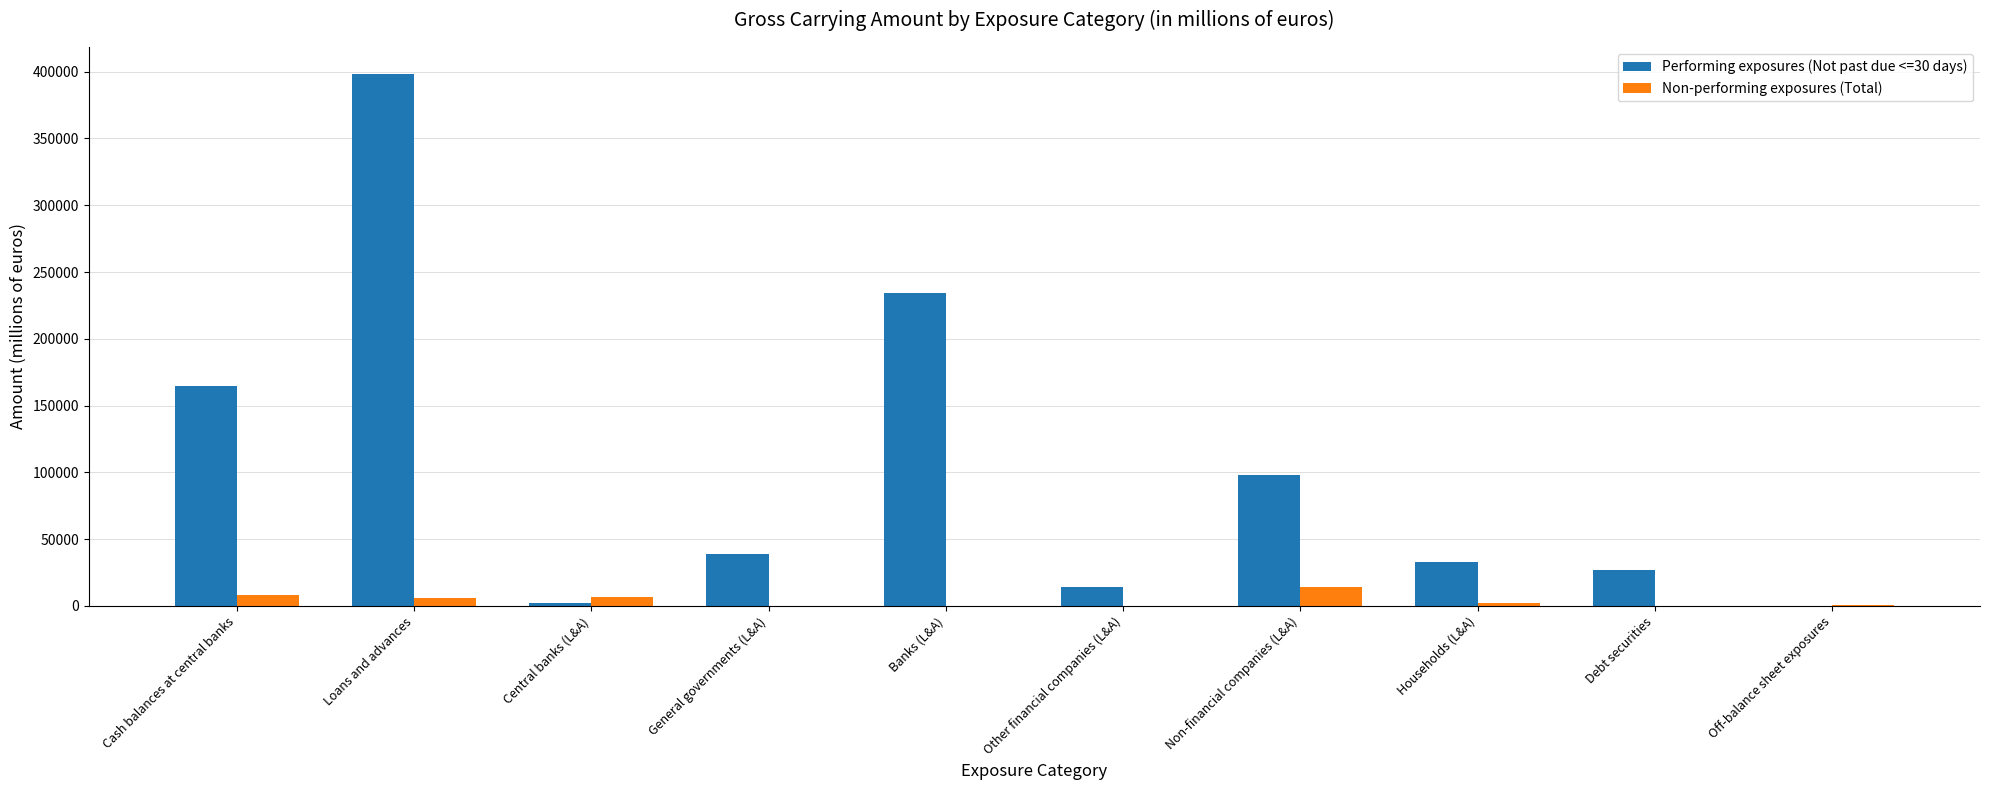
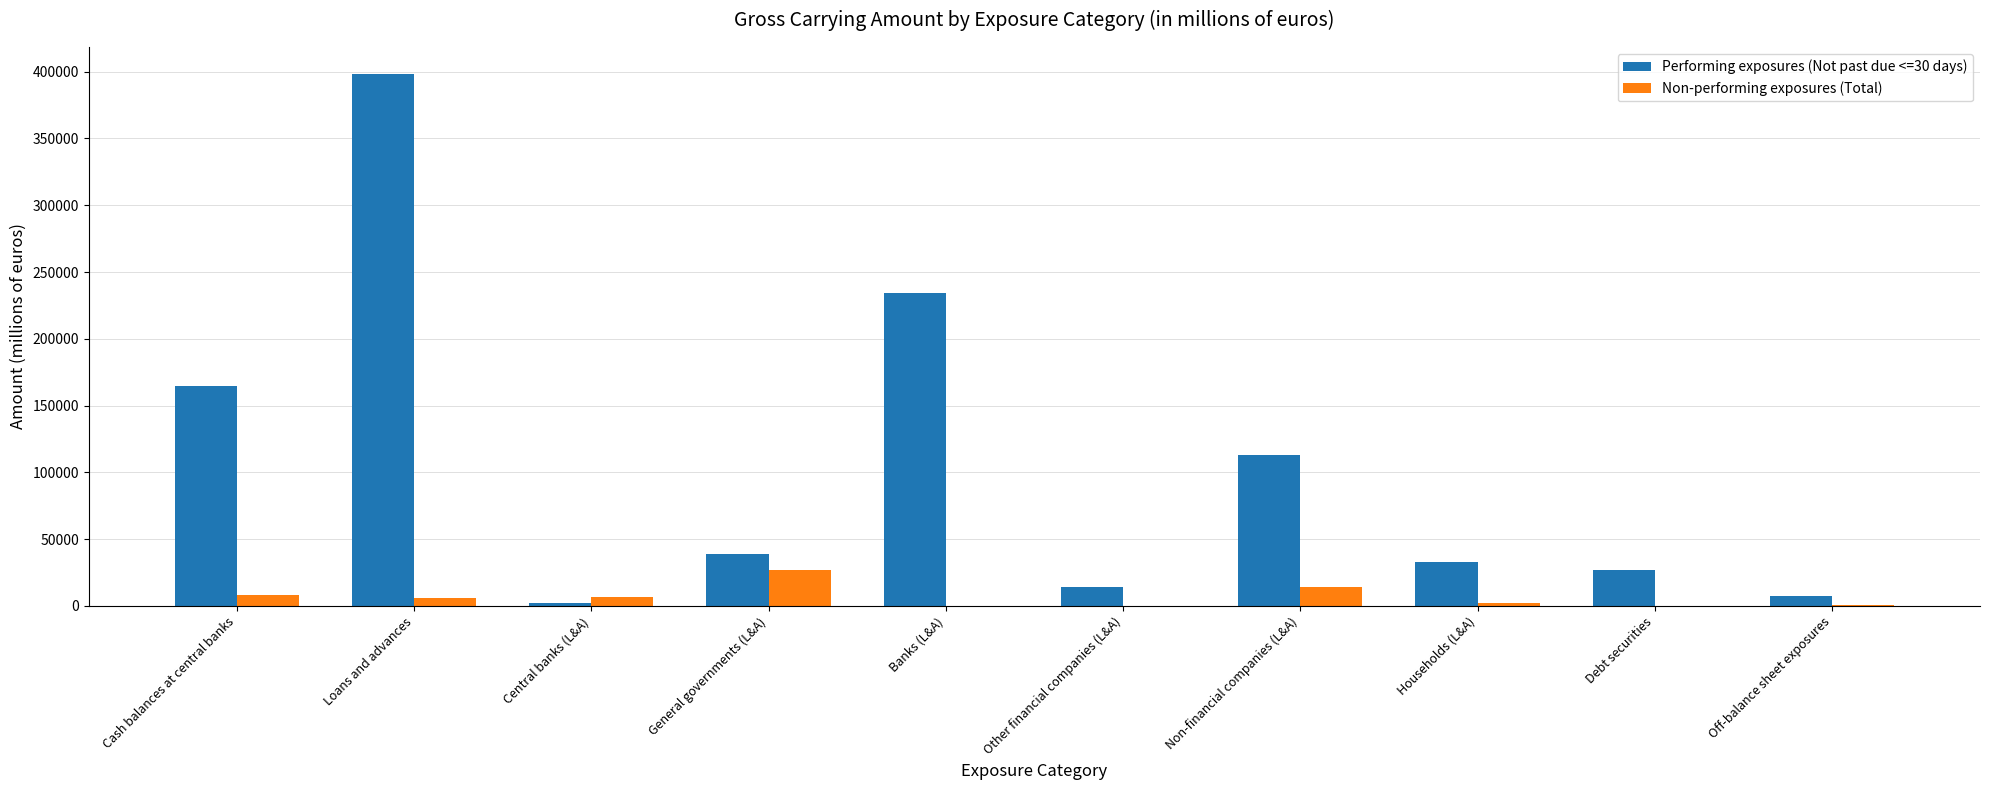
Non-performing exposures (Total), General governments (L&A): 0 -> 27000
Performing exposures (Not past due <=30 days), Non-financial companies (L&A): 98000 -> 113000
Performing exposures (Not past due <=30 days), Off-balance sheet exposures: 0 -> 7000
